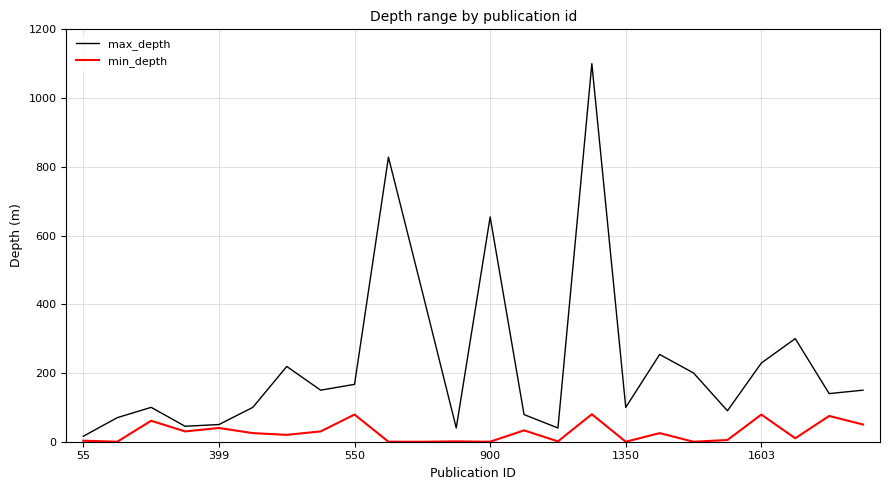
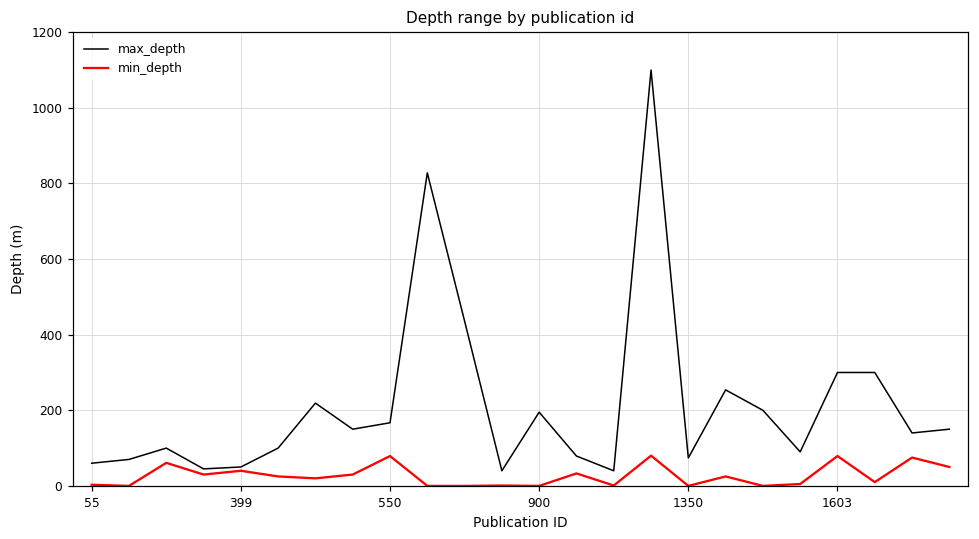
max_depth, 55: 20 -> 60
max_depth, 900: 650 -> 200
max_depth, 1350: 100 -> 70
max_depth, 1603: 230 -> 300
